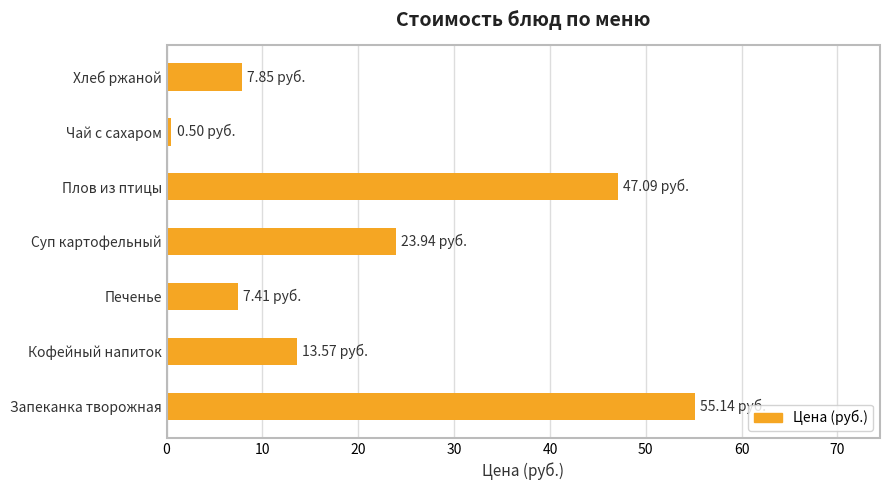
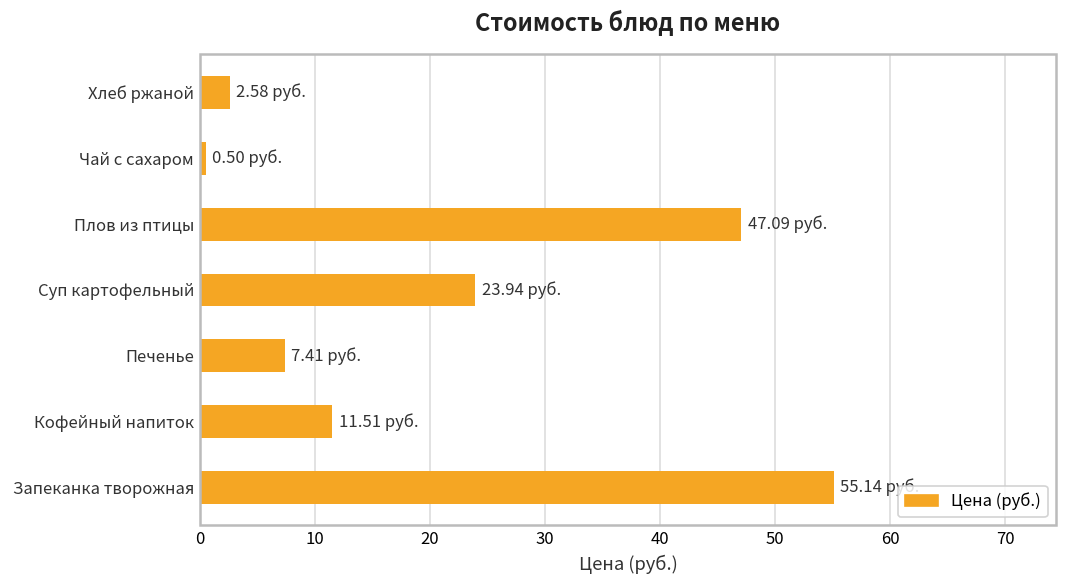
Хлеб ржаной: 7.85 -> 2.58
Кофейный напиток: 13.57 -> 11.51
